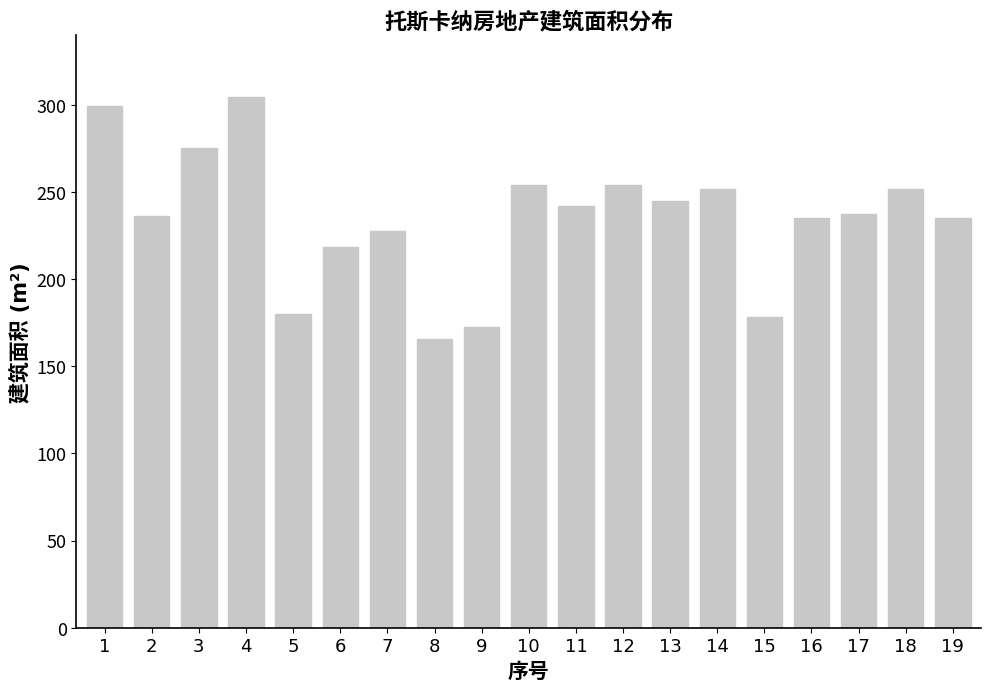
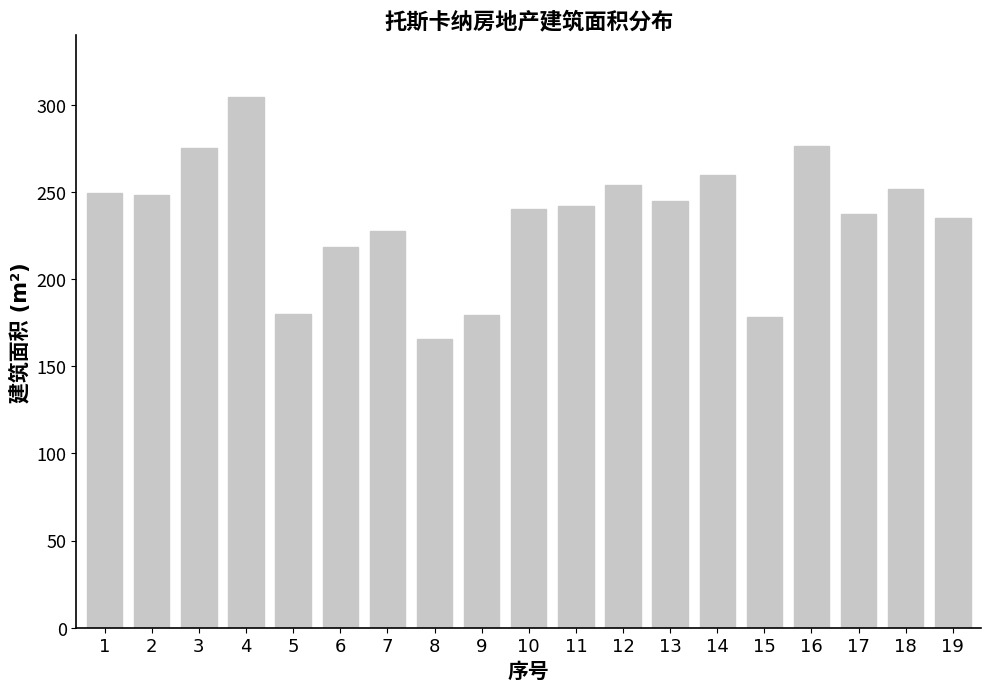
1: 299 -> 249
2: 237 -> 249
9: 172 -> 179
10: 254 -> 240
14: 252 -> 260
16: 235 -> 277
